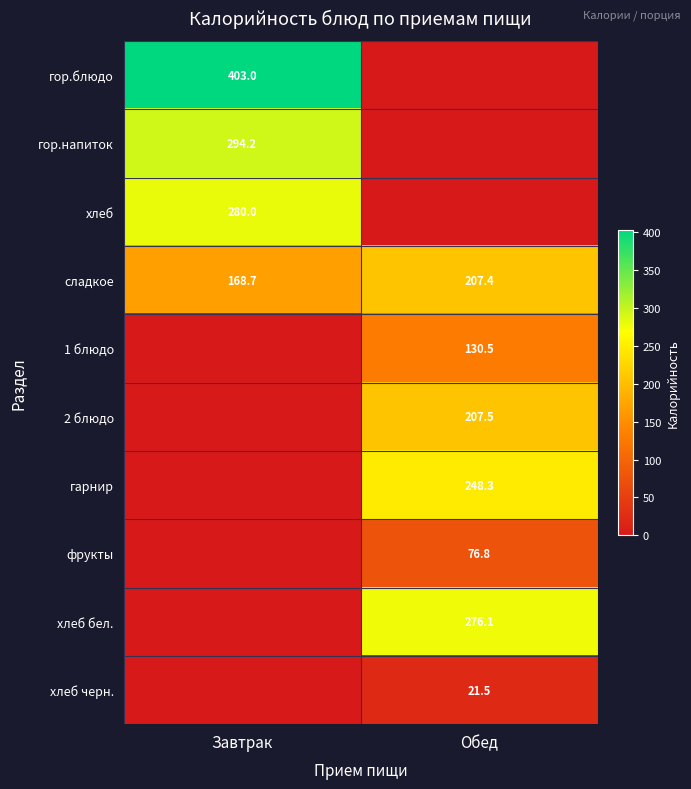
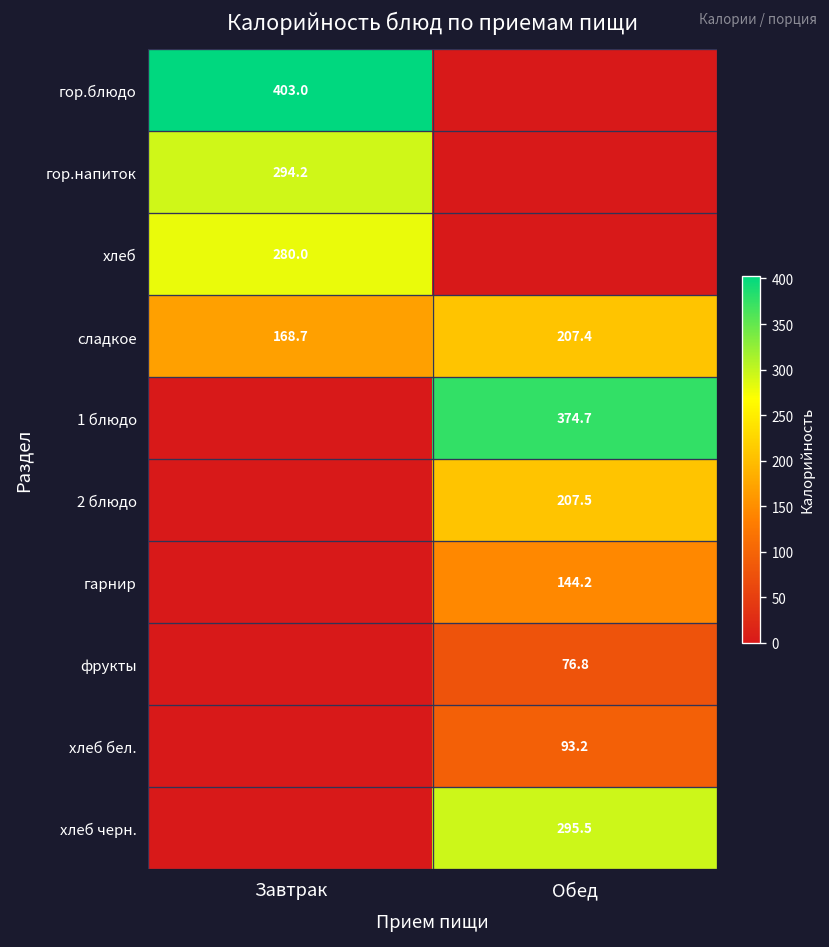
1 блюдо, Обед: 130.5 -> 374.7
гарнир, Обед: 248.3 -> 144.2
хлеб бел., Обед: 276.1 -> 93.2
хлеб черн., Обед: 21.5 -> 295.5
